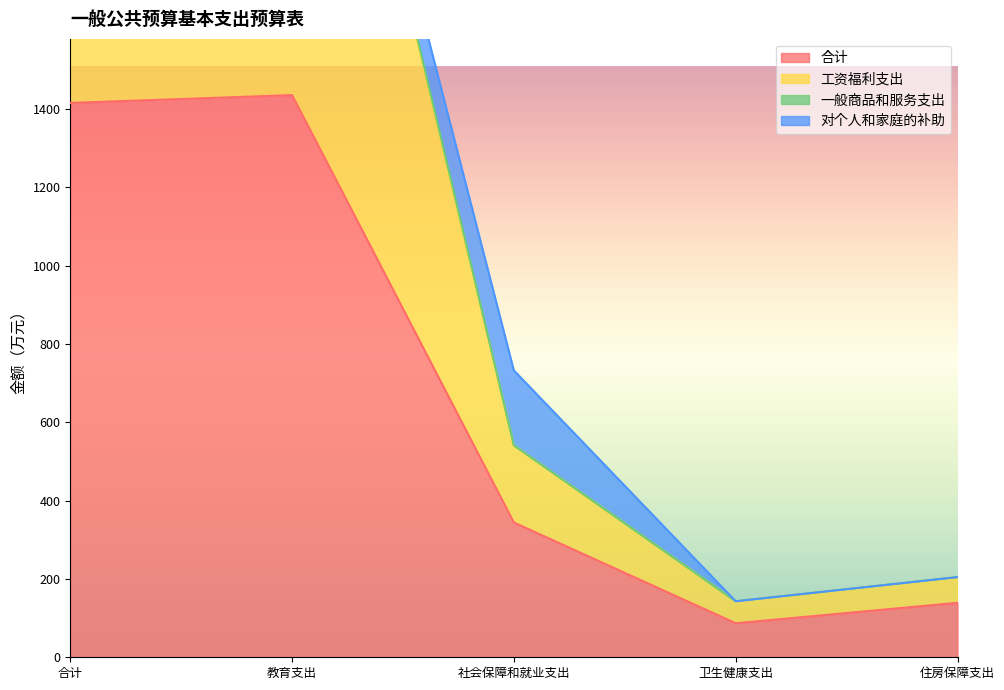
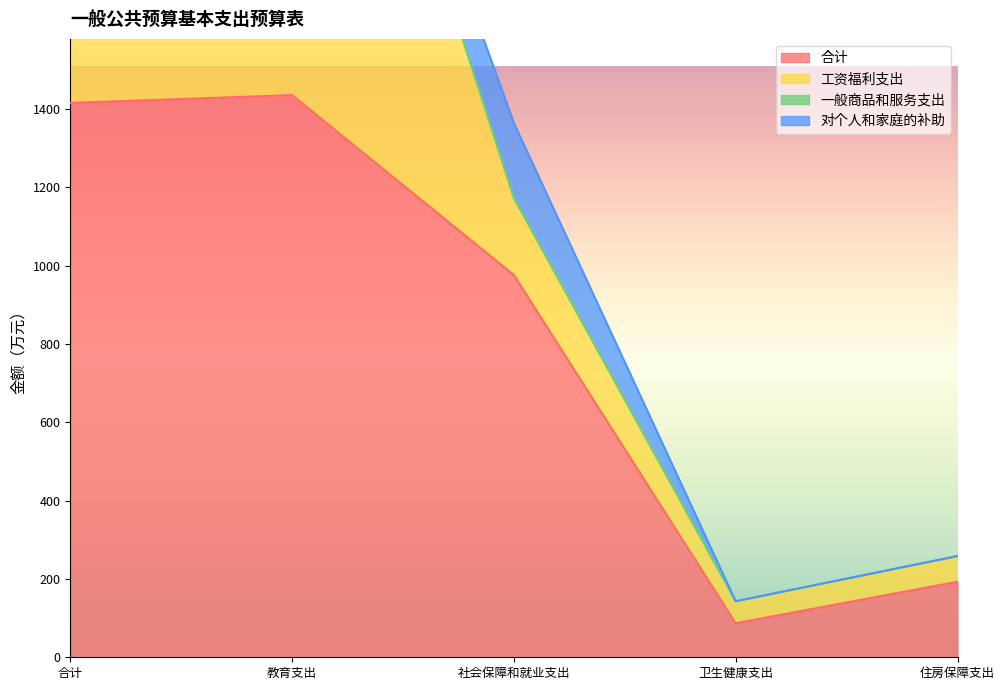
合计, 社会保障和就业支出: 340 -> 980
合计, 住房保障支出: 140 -> 190
